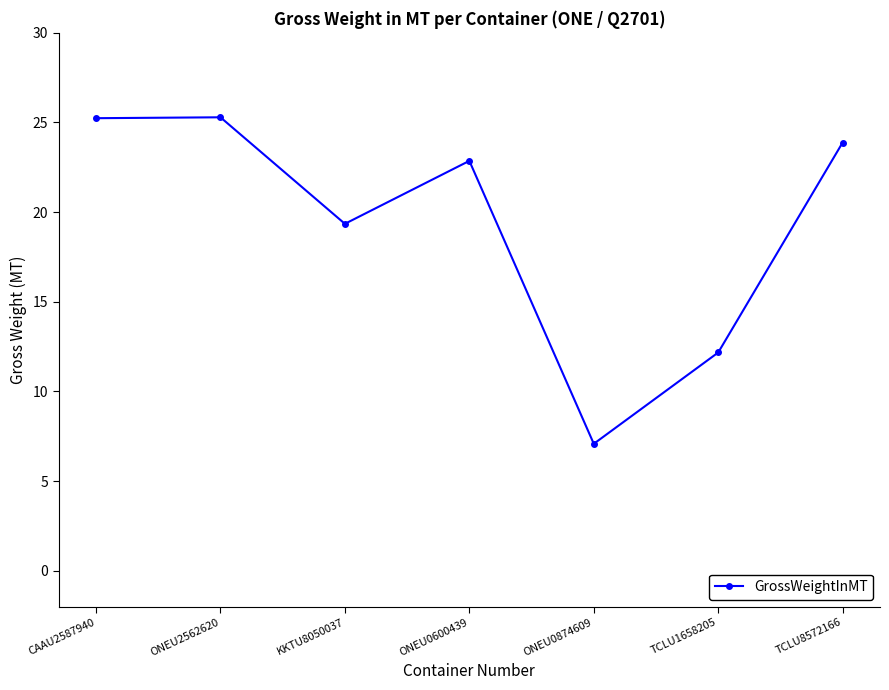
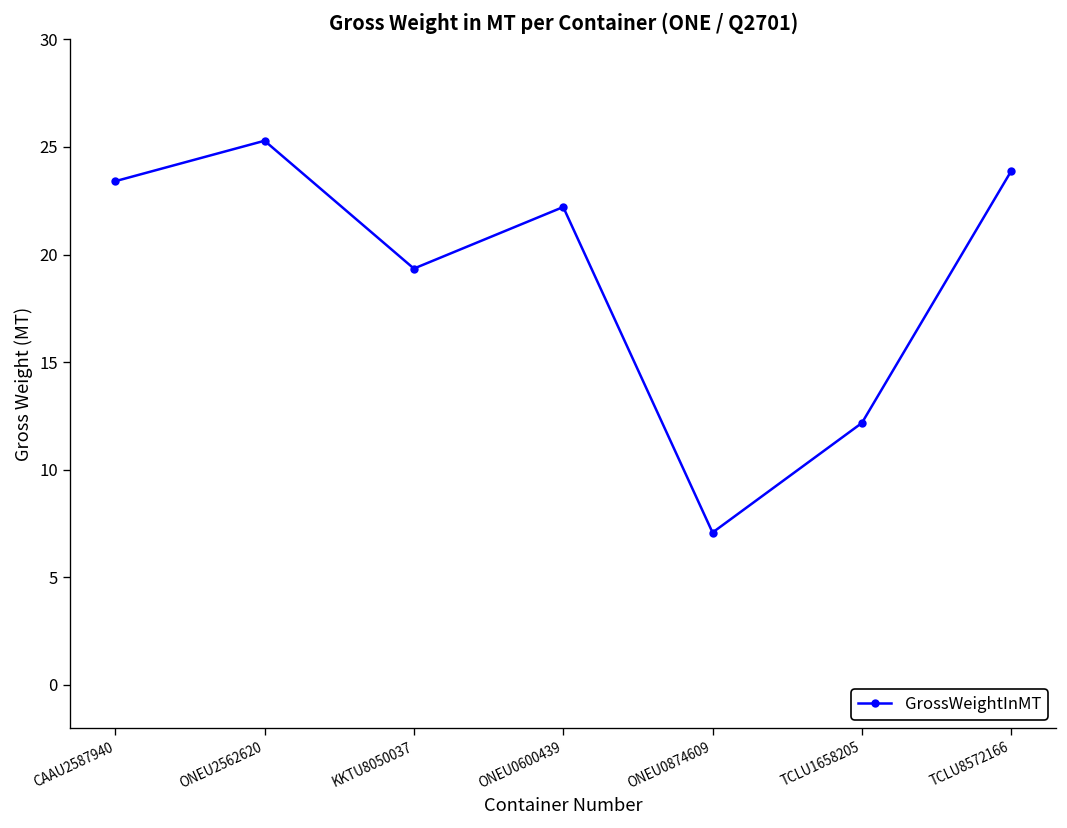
CAAU2587940: 25.2 -> 23.4
ONEU0600439: 22.9 -> 22.2
